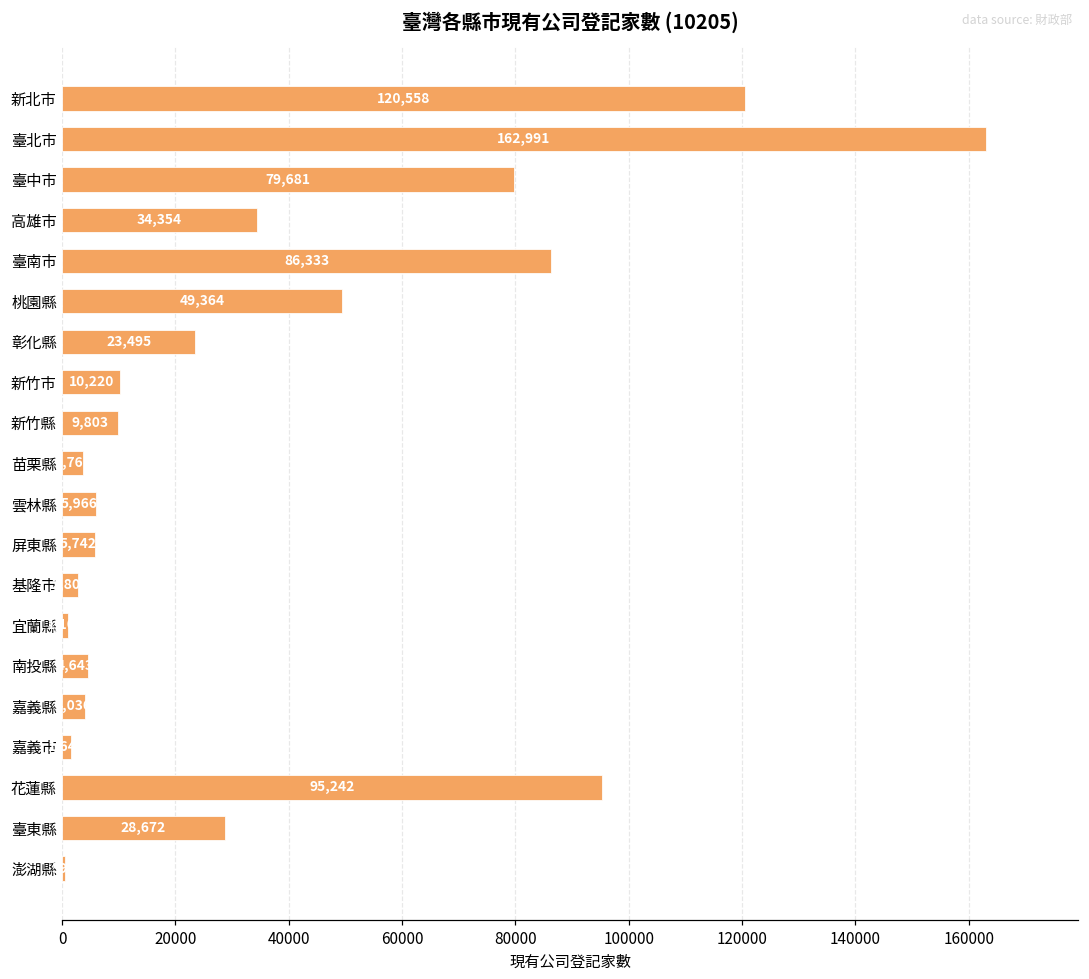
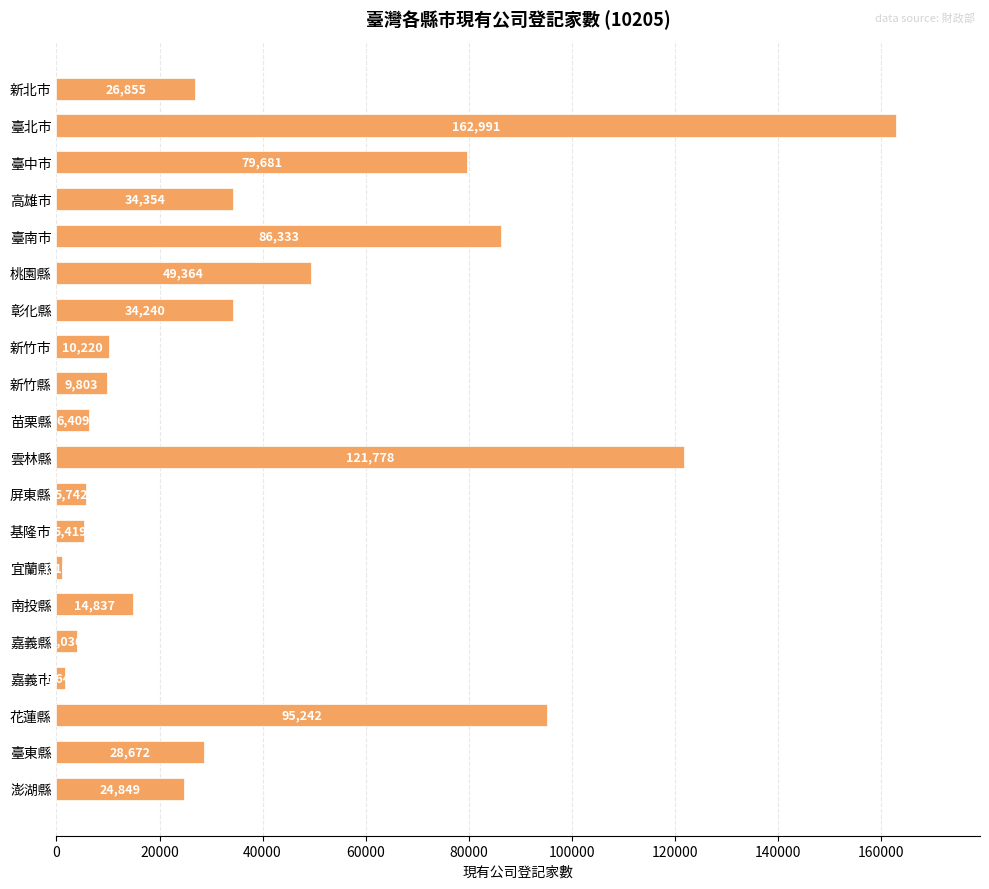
新北市: 120,558 -> 26,855
彰化縣: 23,495 -> 34,240
苗栗縣: 3,761 -> 6,409
雲林縣: 5,966 -> 121,778
基隆市: 3000 -> 5000
南投縣: 4,643 -> 14,837
澎湖縣: 1000 -> 25000
